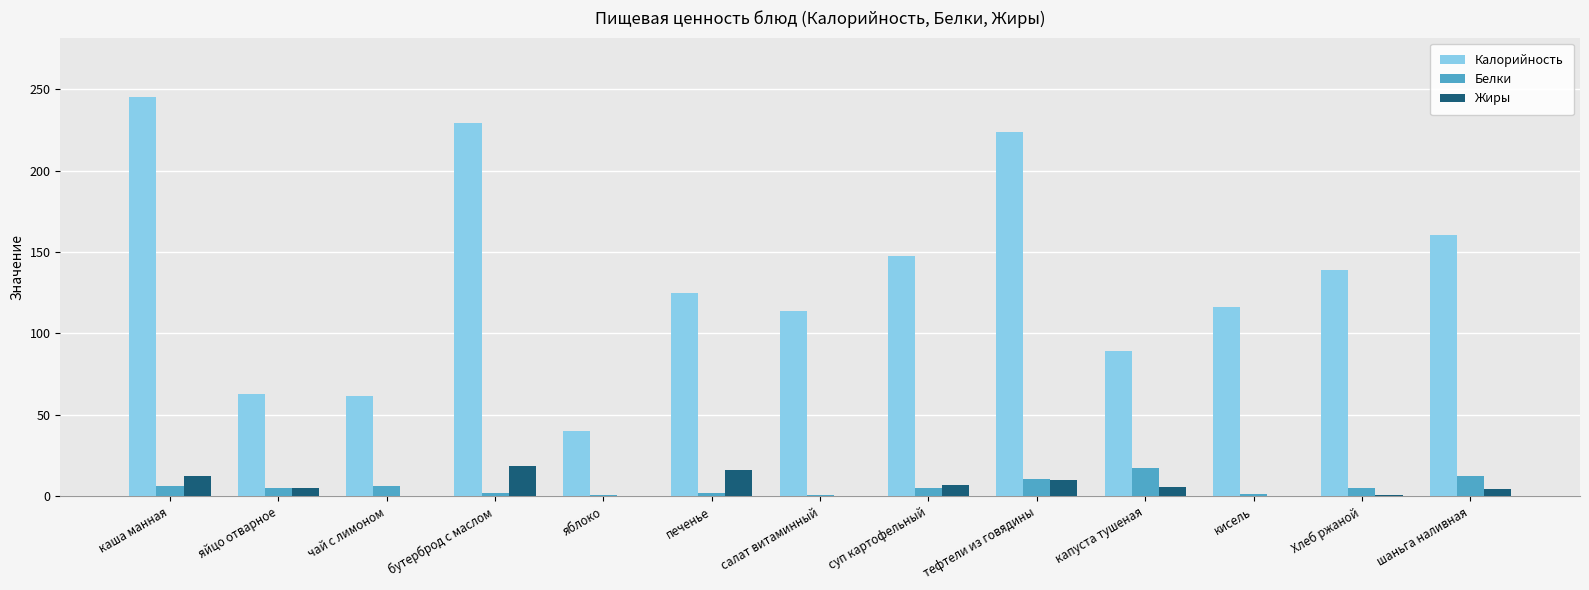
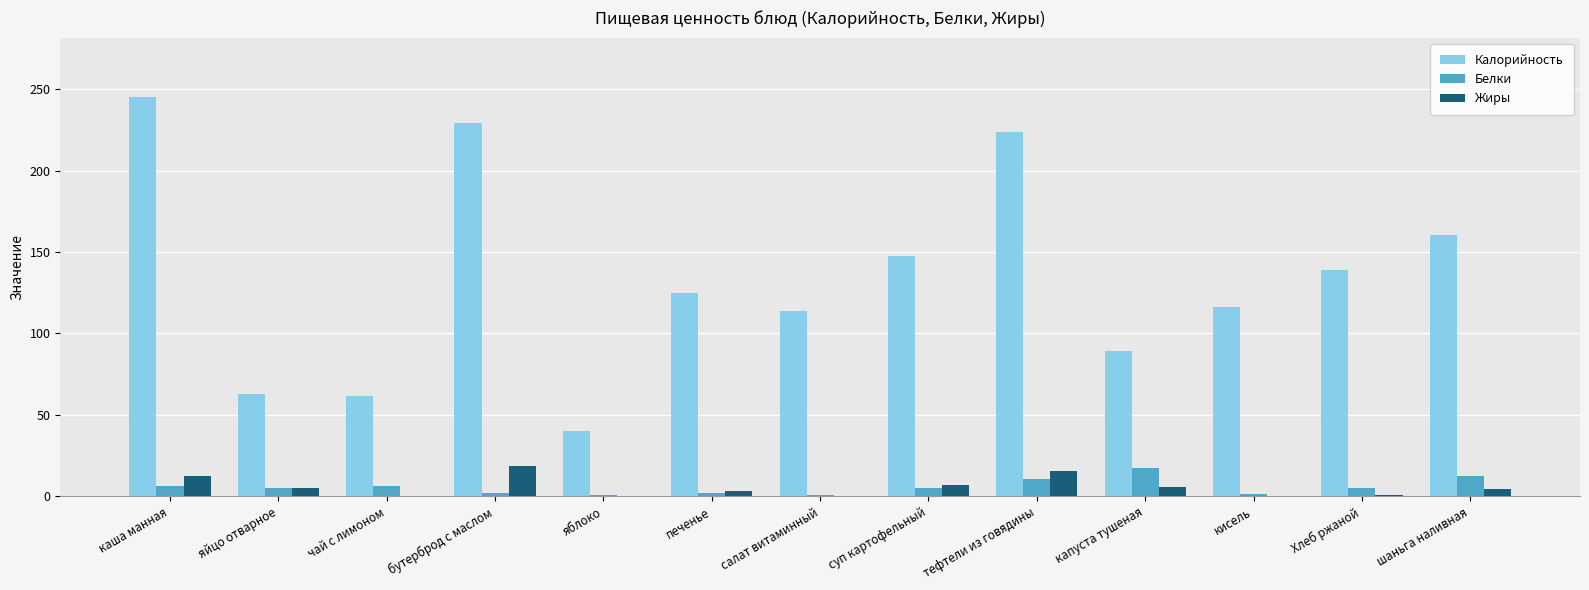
Жиры, печенье: 16 -> 3
Жиры, тефтели из говядины: 10 -> 15
